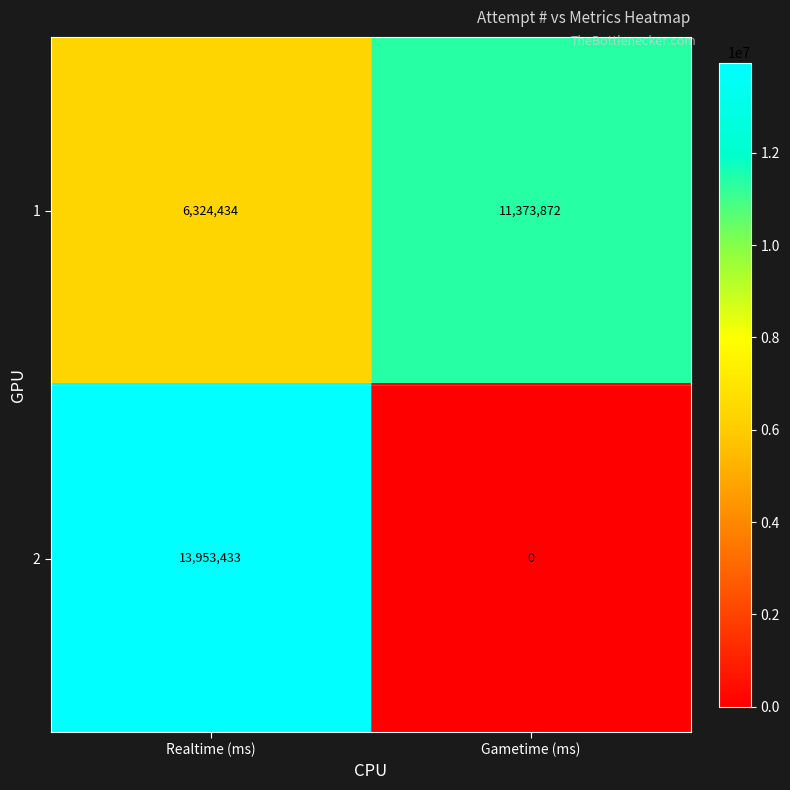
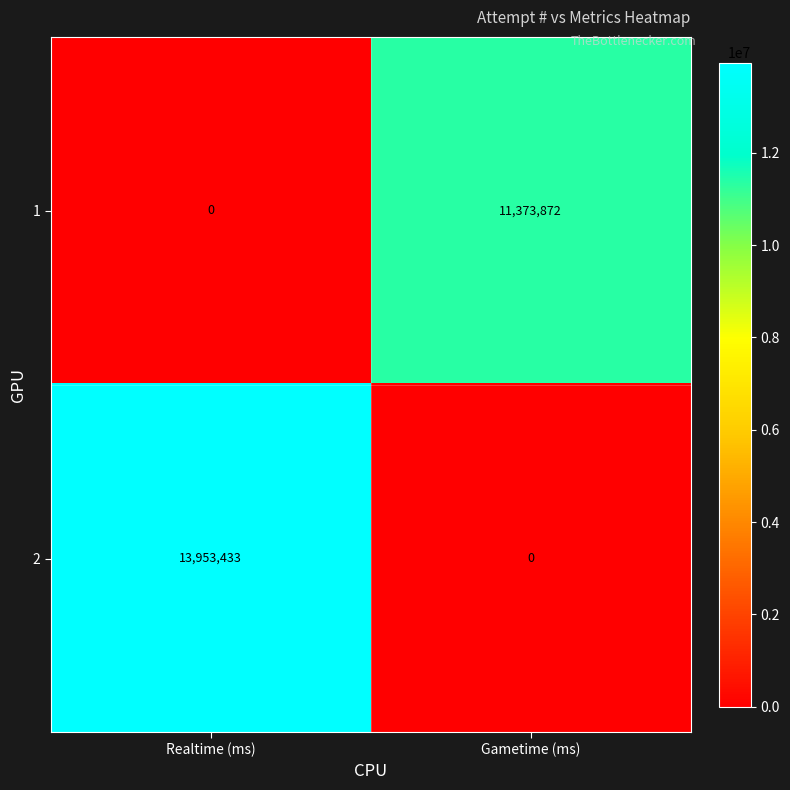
1, Realtime (ms): 6,324,434 -> 0
